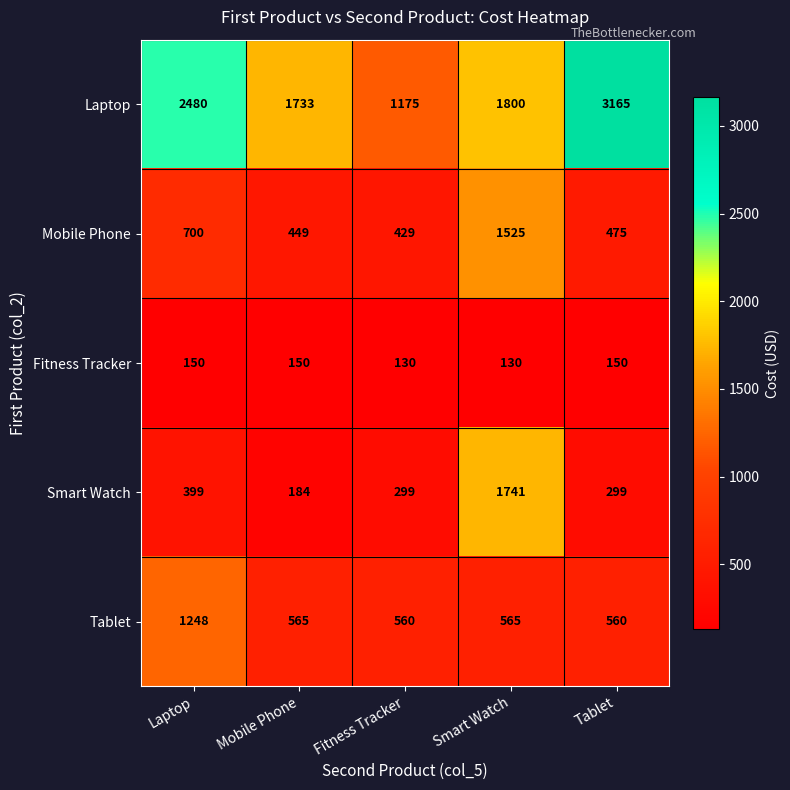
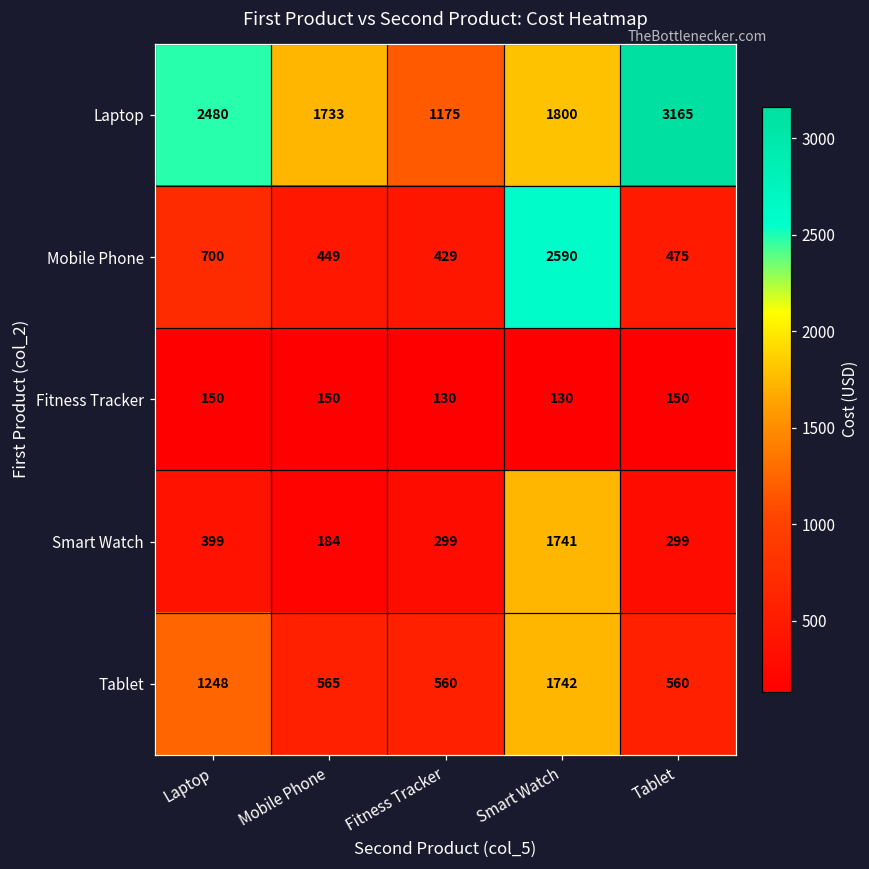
Mobile Phone, Smart Watch: 1525 -> 2590
Tablet, Smart Watch: 565 -> 1742
